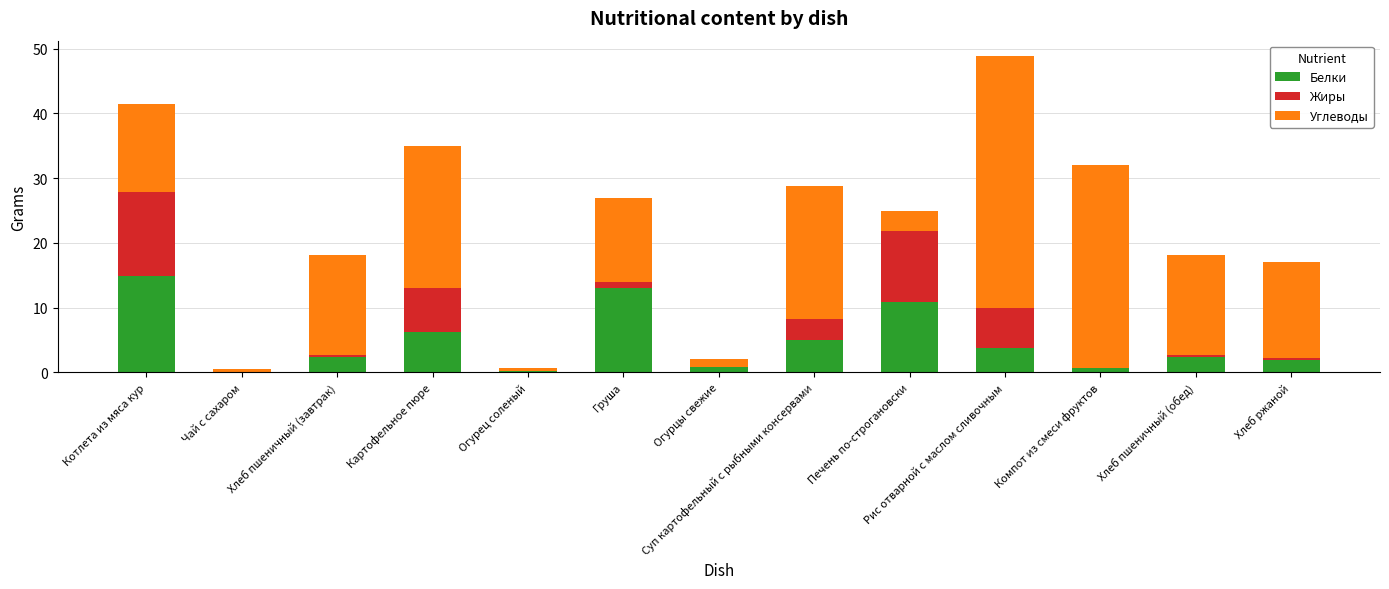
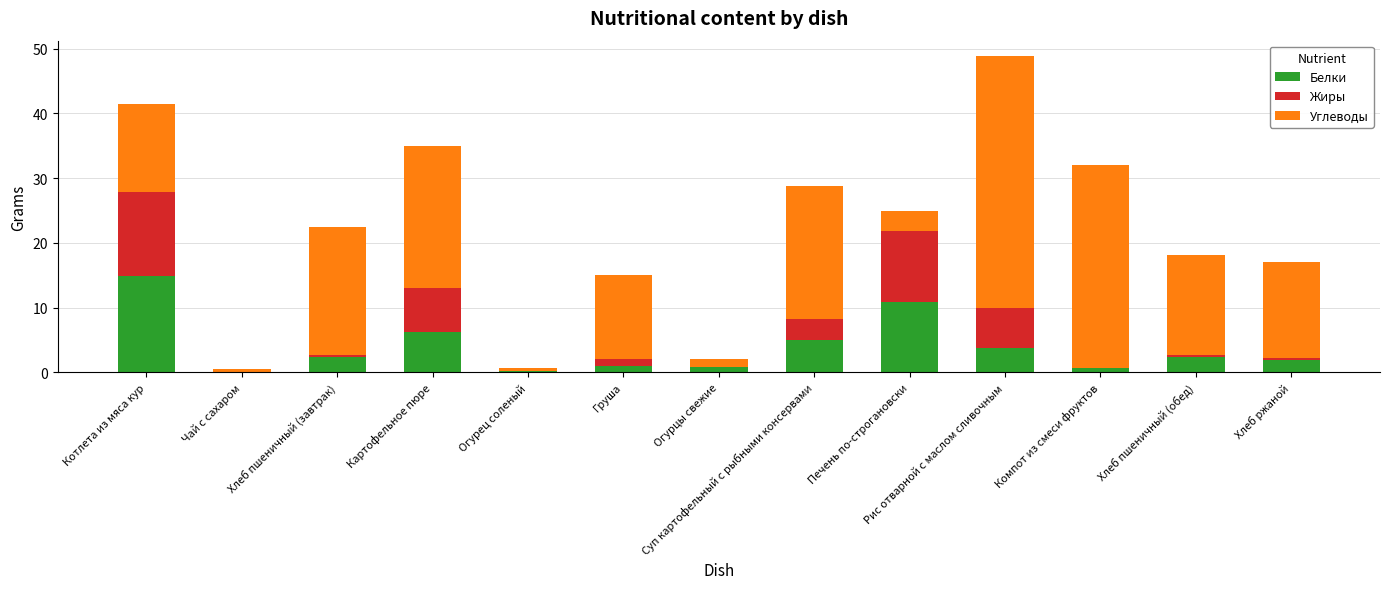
Углеводы, Хлеб пшеничный (завтрак): 16 -> 20
Белки, Груша: 13 -> 1
